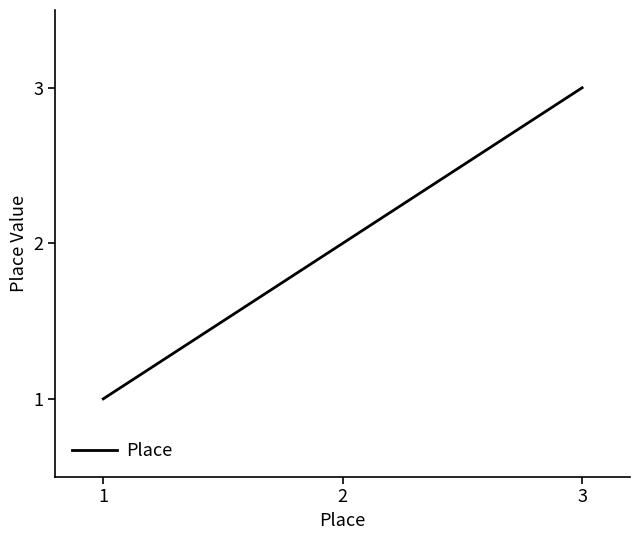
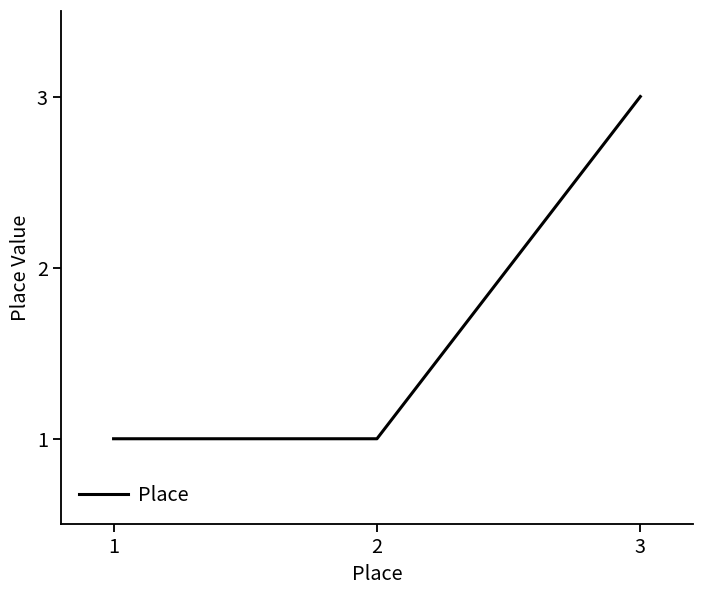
2: 2 -> 1
